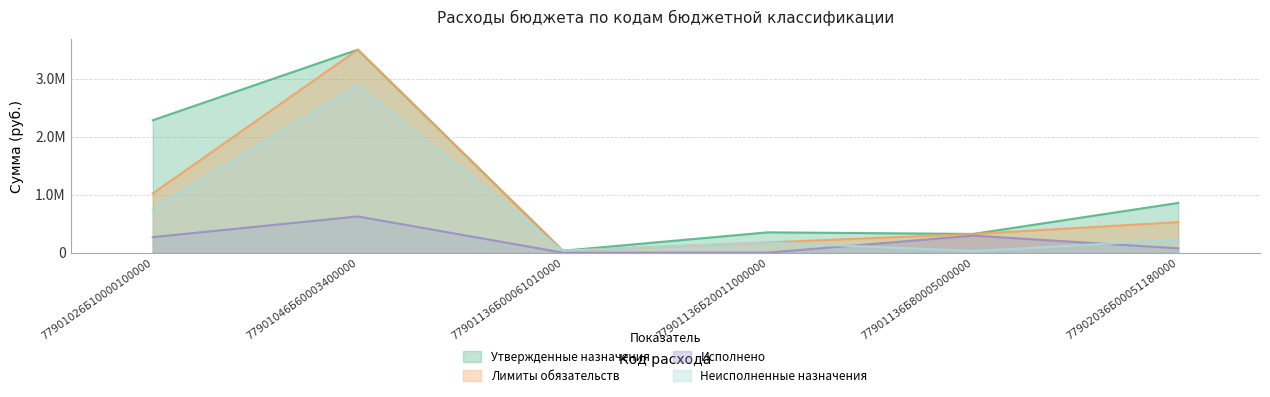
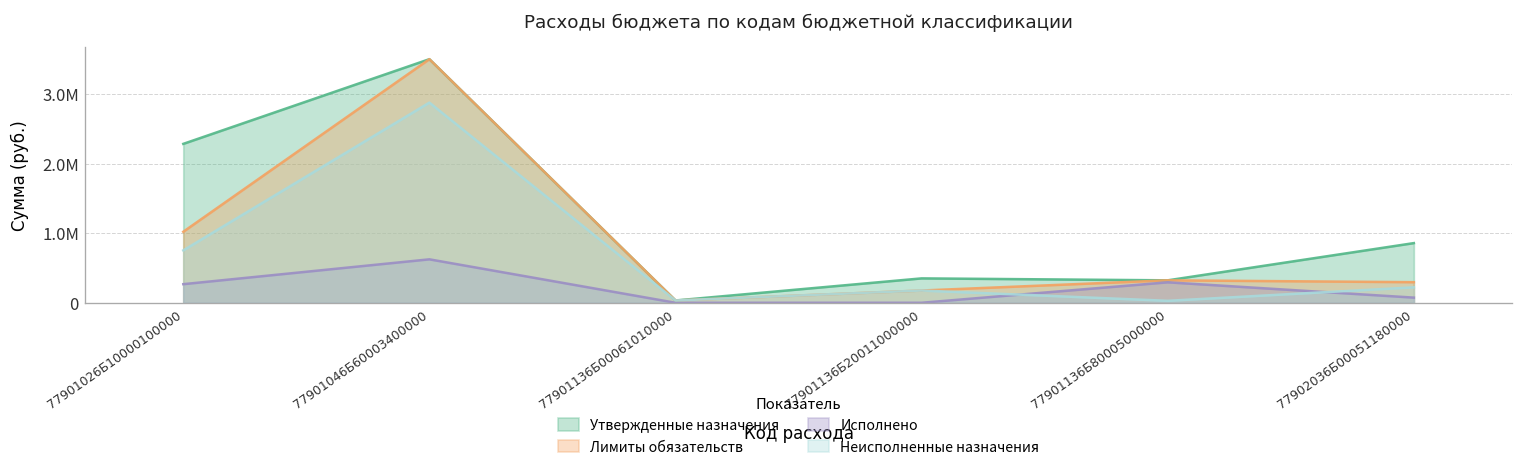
Лимиты обязательств, 77902036Б00051180000: 500000 -> 300000
